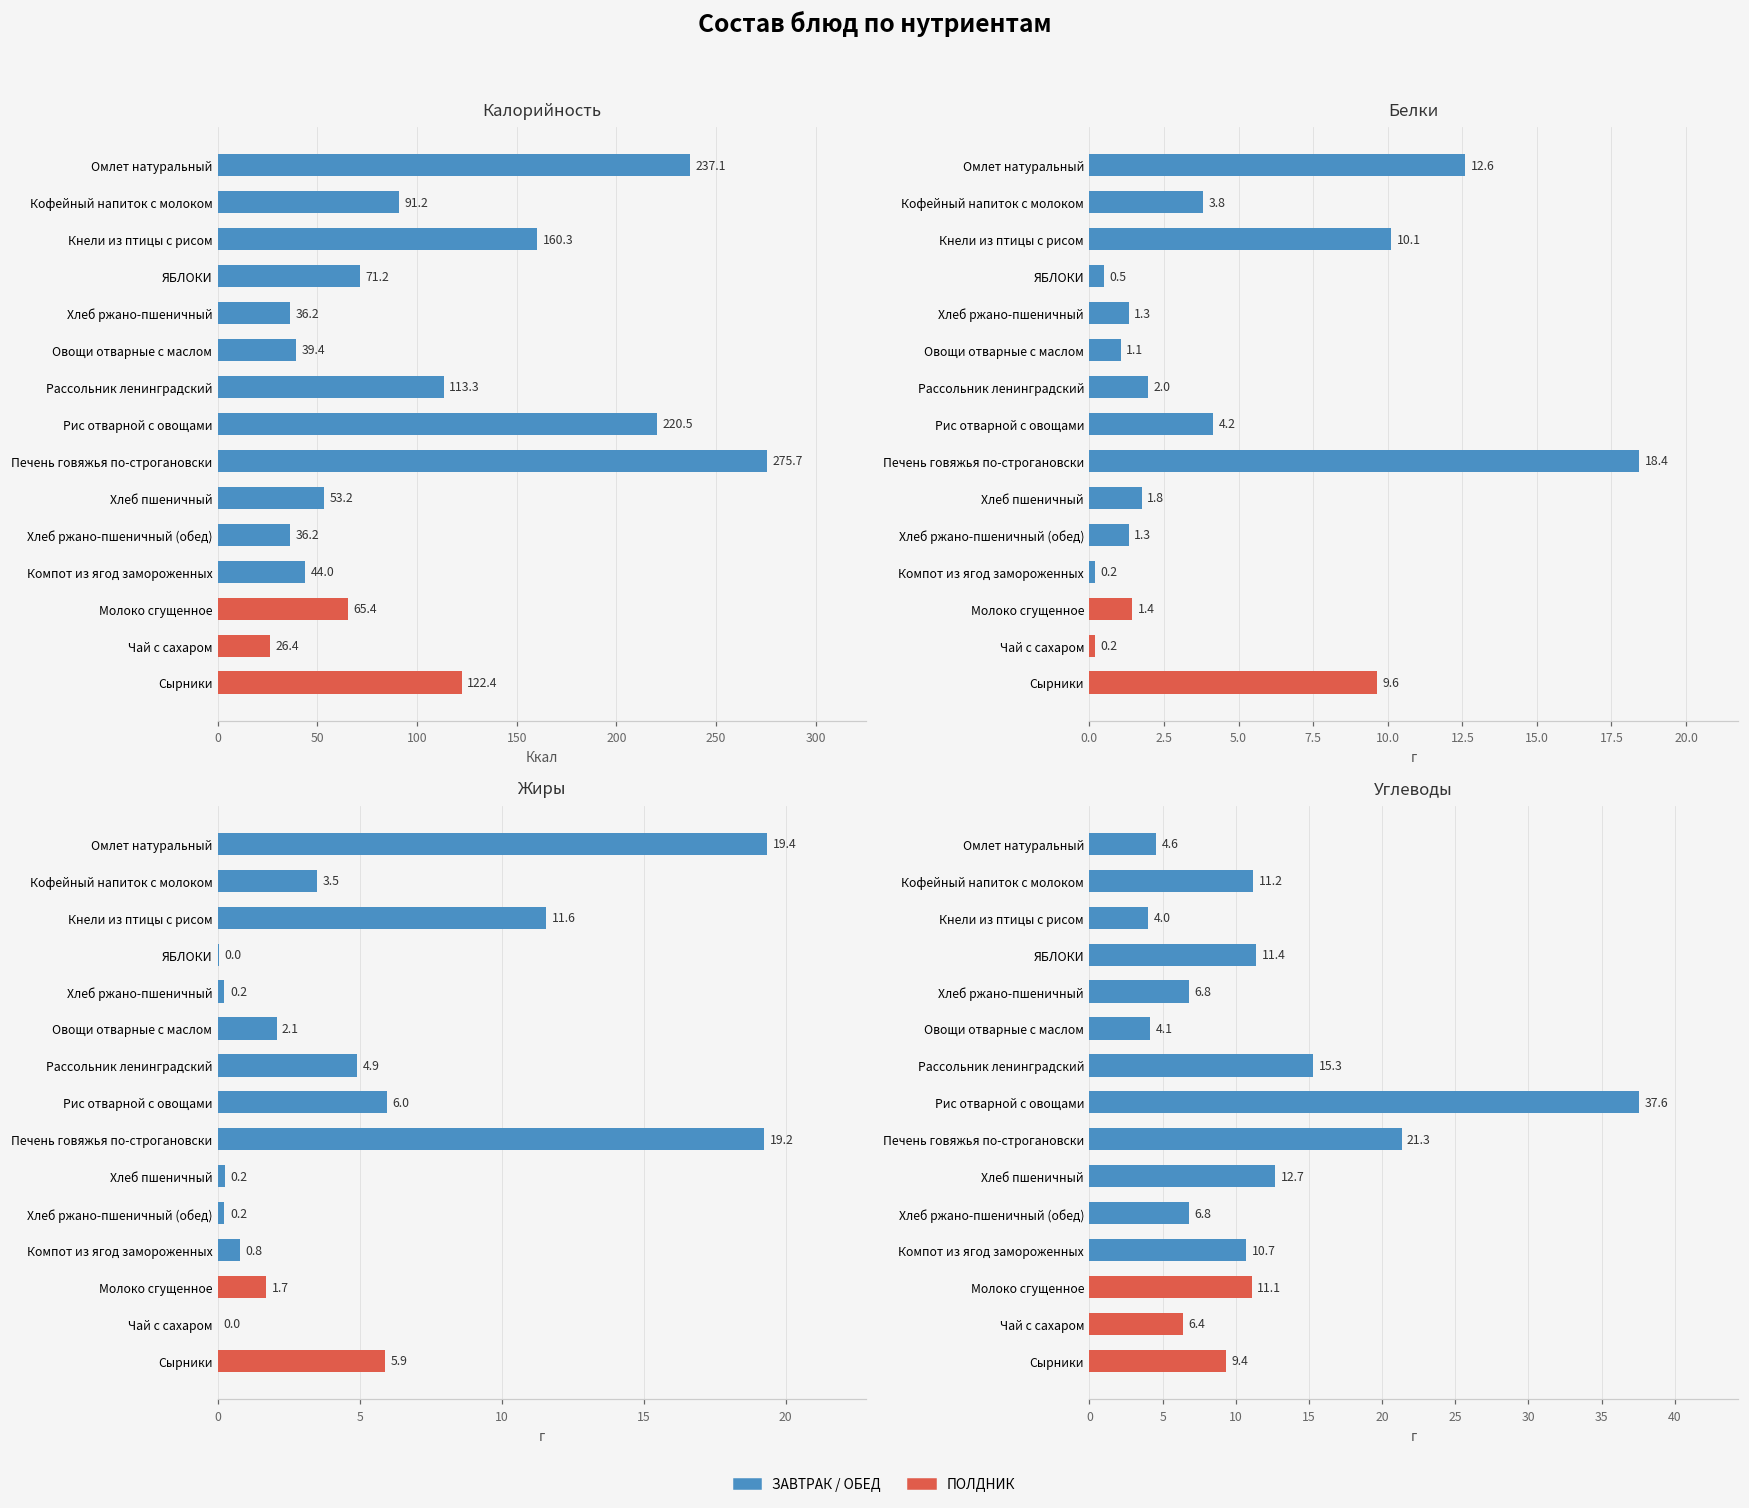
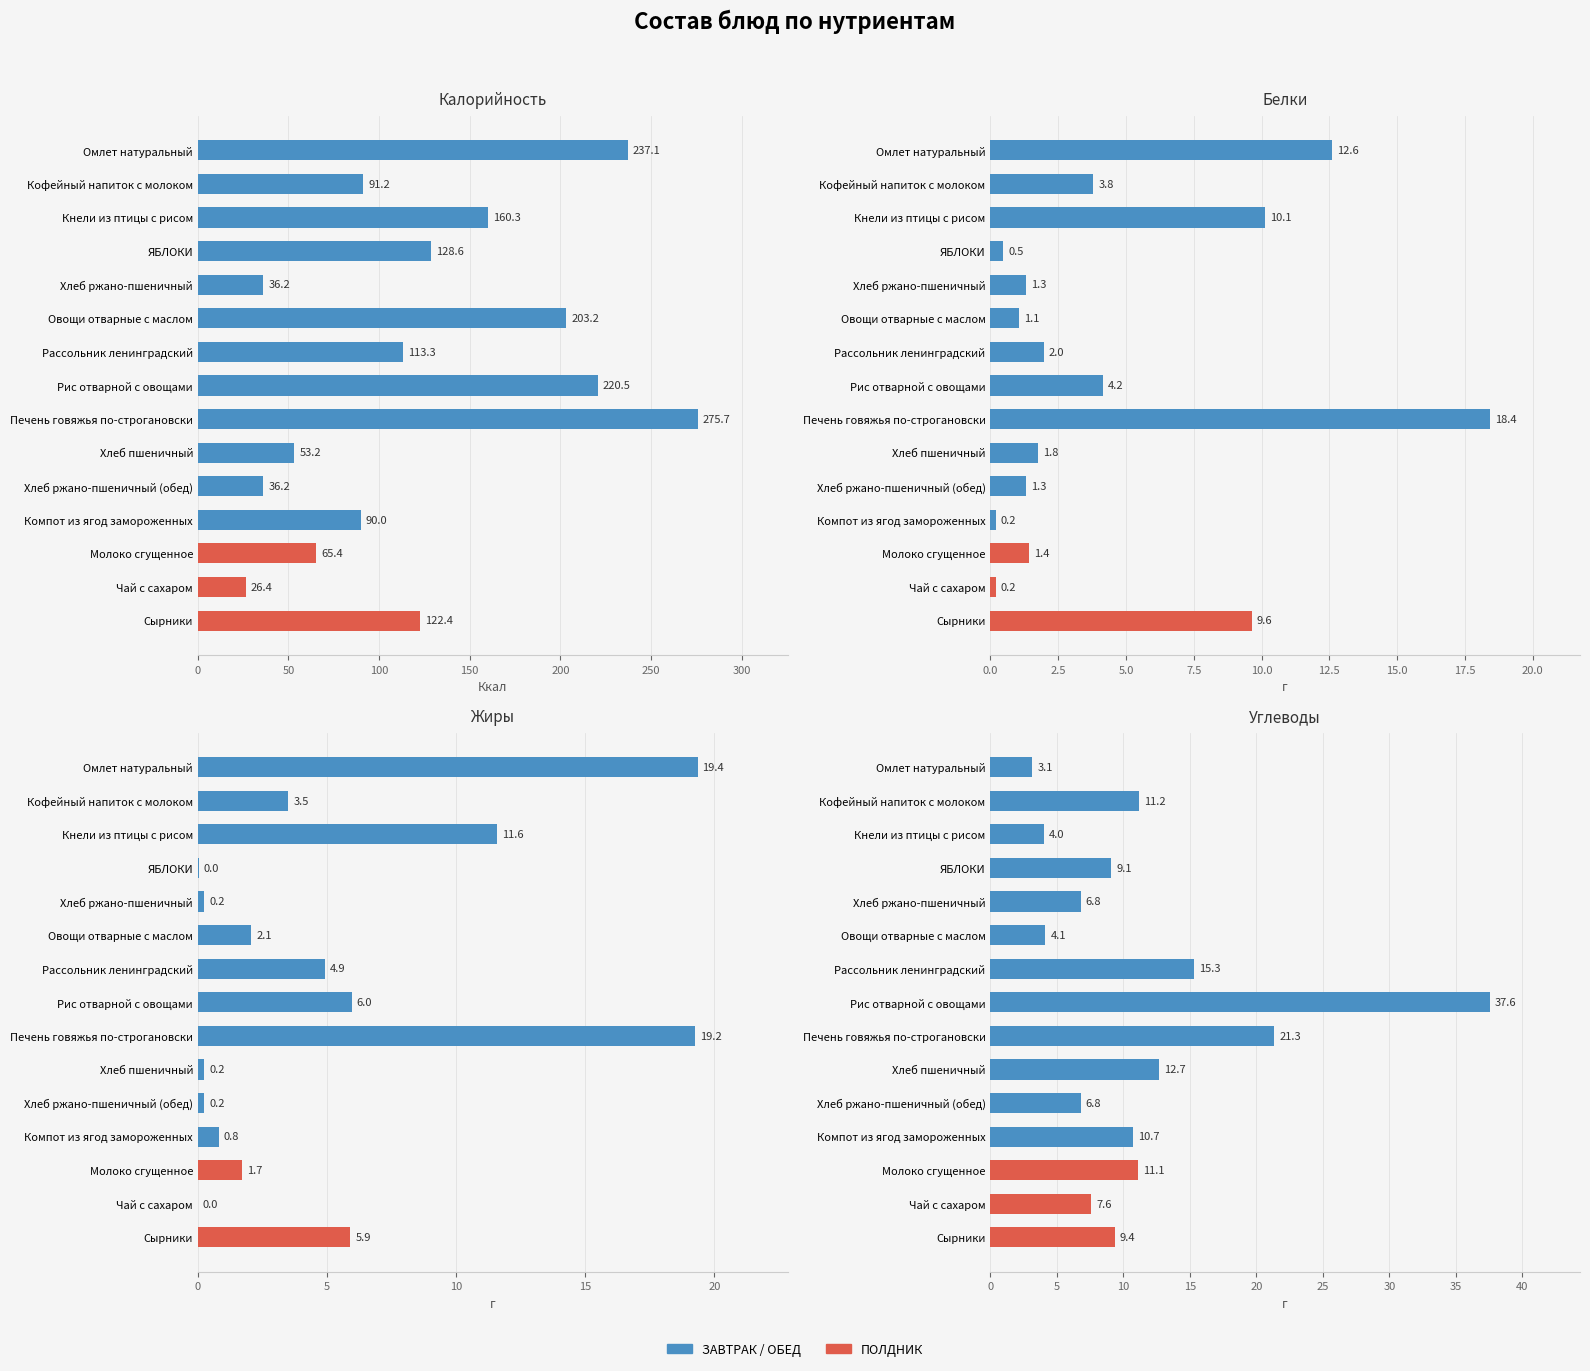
Калорийность, ЯБЛОКИ: 71.2 -> 128.6
Калорийность, Овощи отварные с маслом: 39.4 -> 203.2
Калорийность, Компот из ягод замороженных: 44.0 -> 90.0
Углеводы, Омлет натуральный: 4.6 -> 3.1
Углеводы, ЯБЛОКИ: 11.4 -> 9.1
Углеводы, Чай с сахаром: 6.4 -> 7.6
